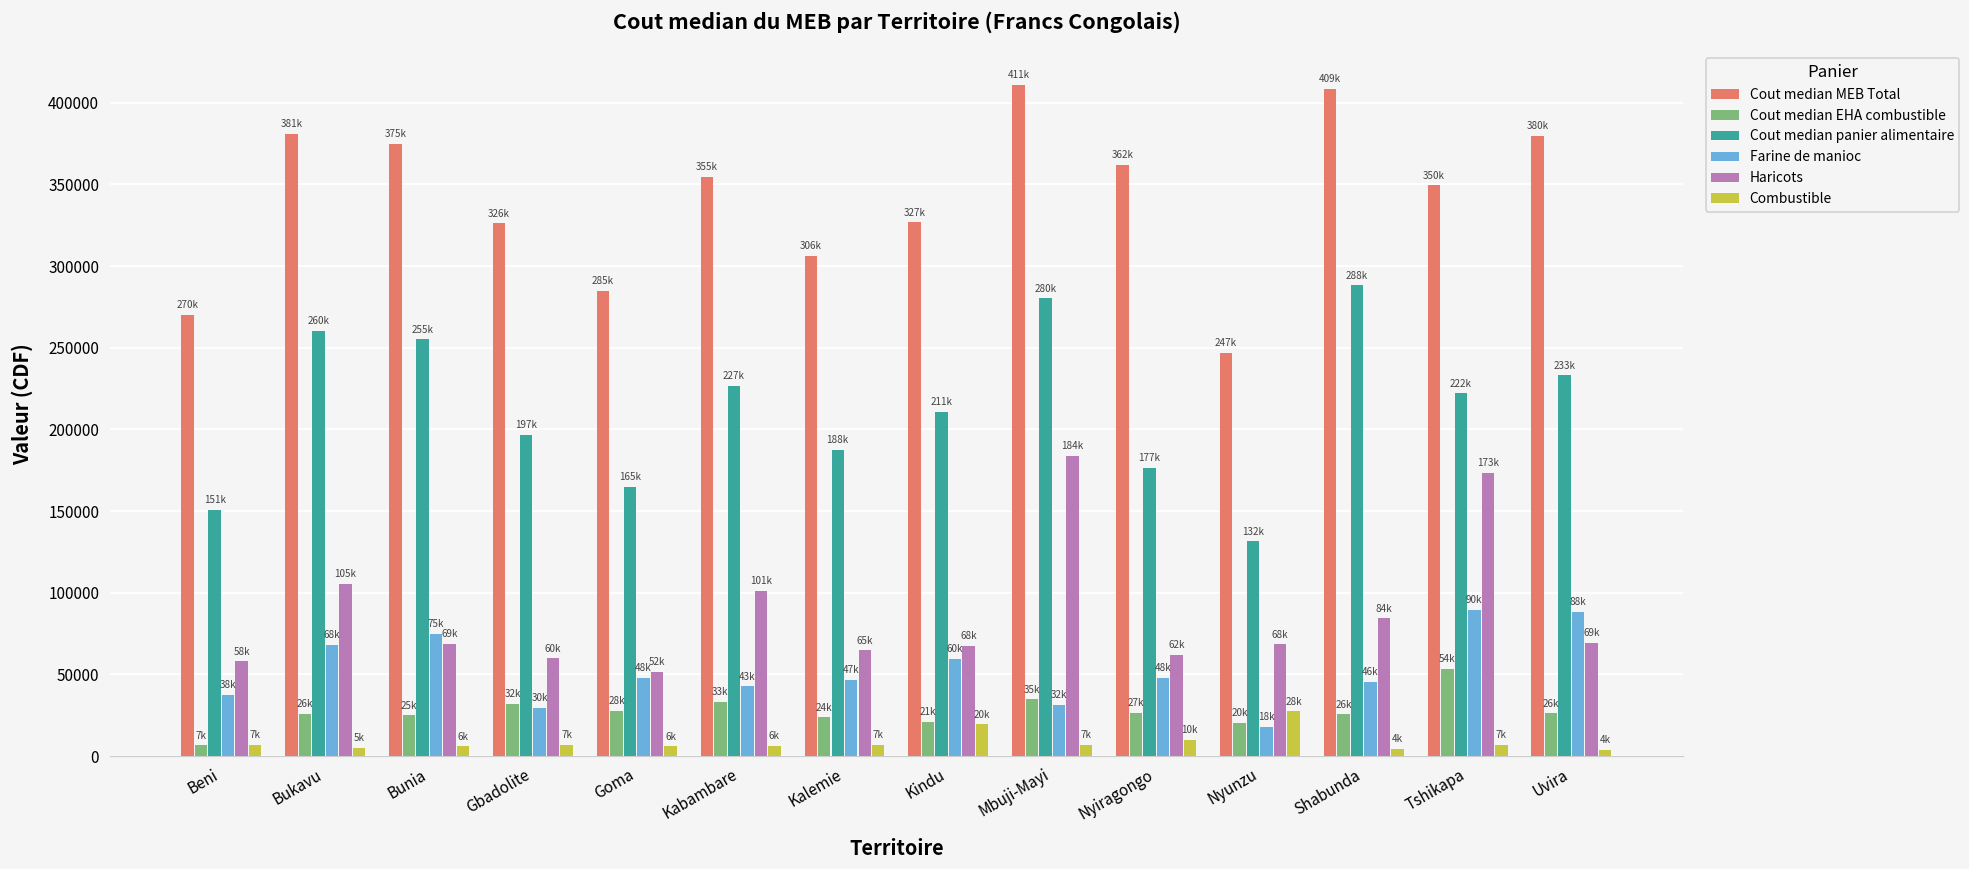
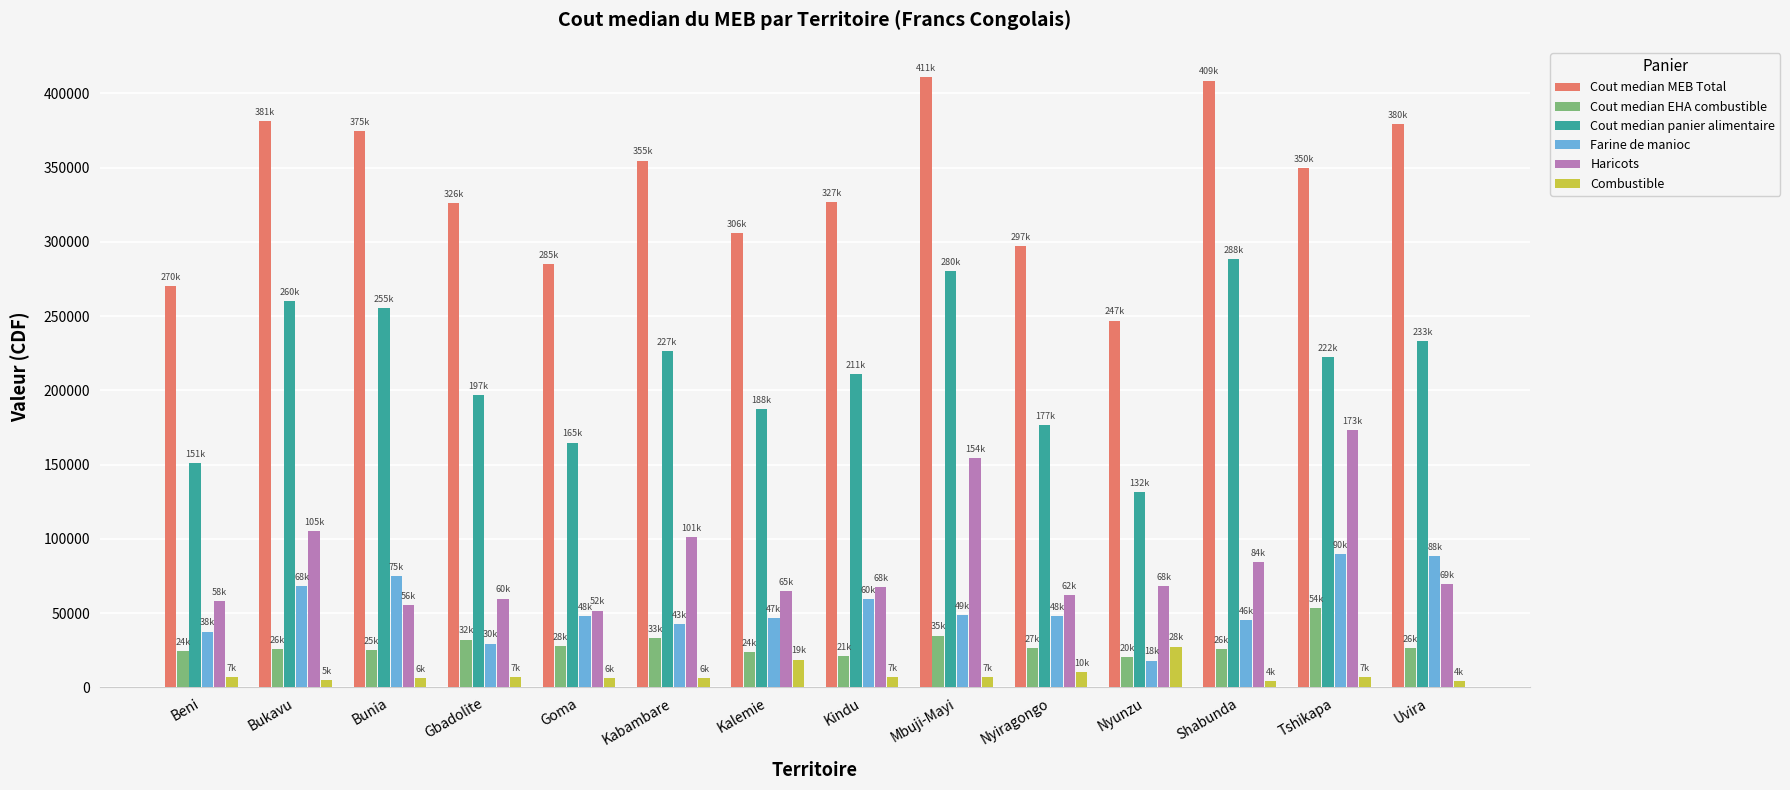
Cout median EHA combustible, Beni: 7k -> 24k
Haricots, Bunia: 69k -> 56k
Combustible, Kalemie: 7k -> 19k
Combustible, Kindu: 20k -> 7k
Farine de manioc, Mbuji-Mayi: 32k -> 49k
Haricots, Mbuji-Mayi: 184k -> 154k
Cout median MEB Total, Nyiragongo: 362k -> 297k
